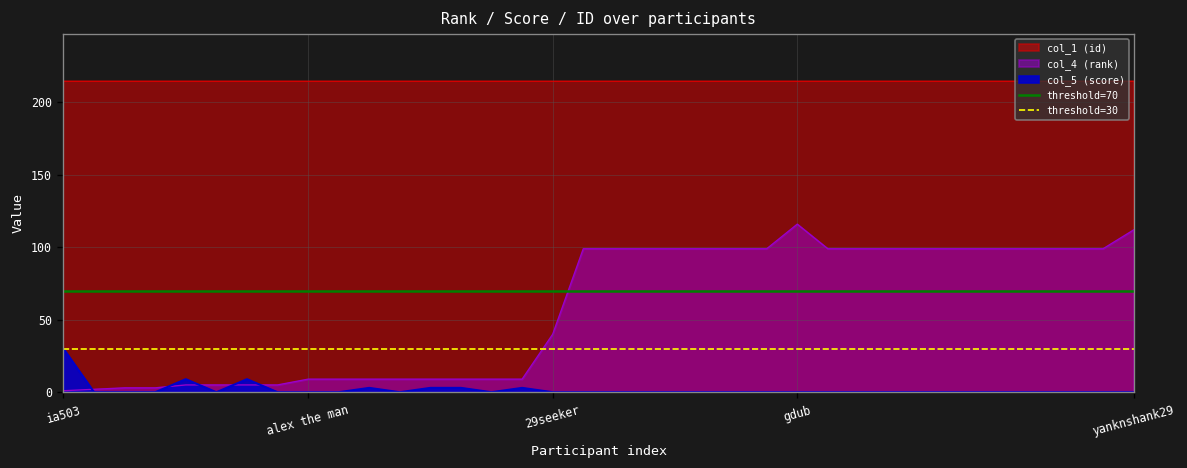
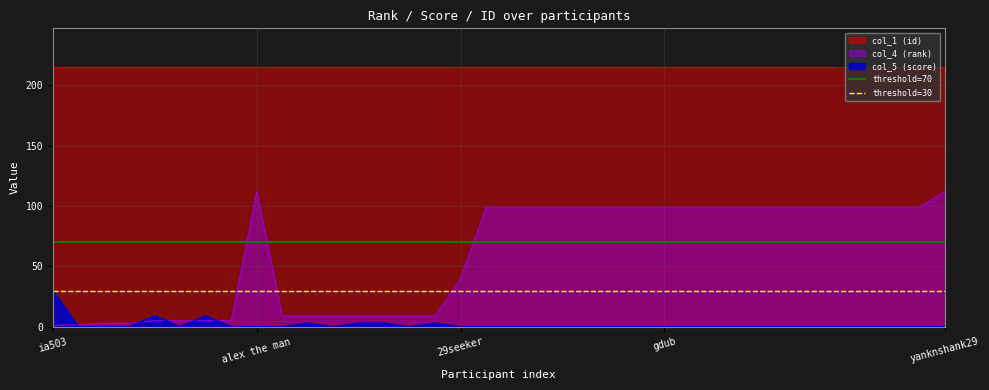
col_4 (rank), alex the man: 9 -> 112
col_4 (rank), gdub: 116 -> 99
